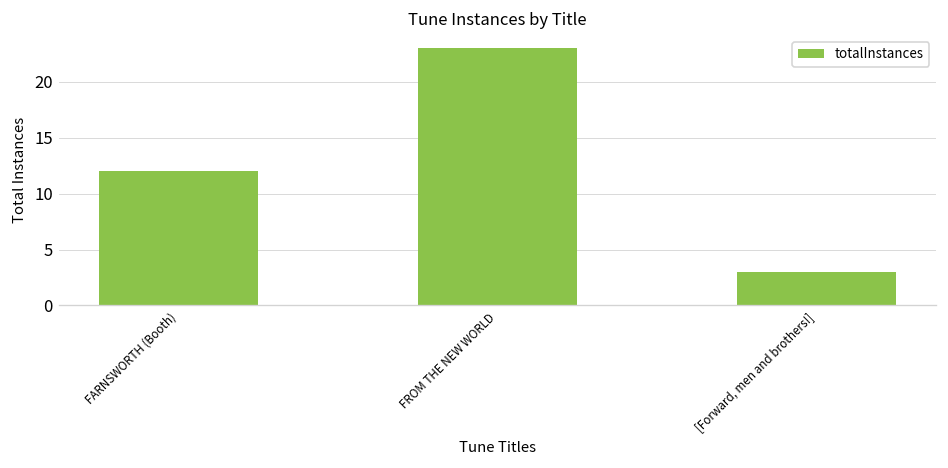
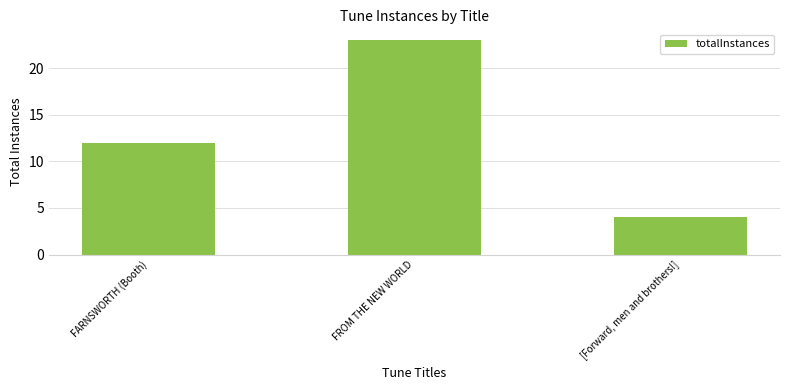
[Forward, men and brothers!]: 3 -> 4
